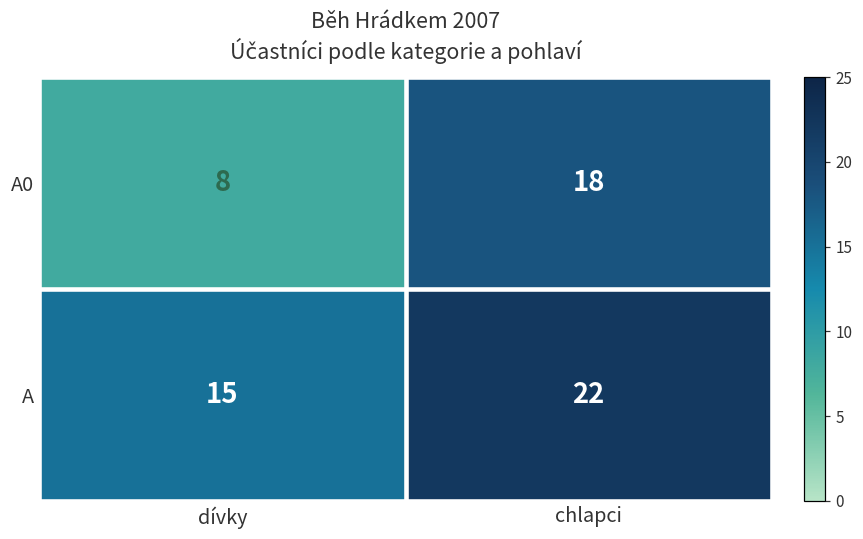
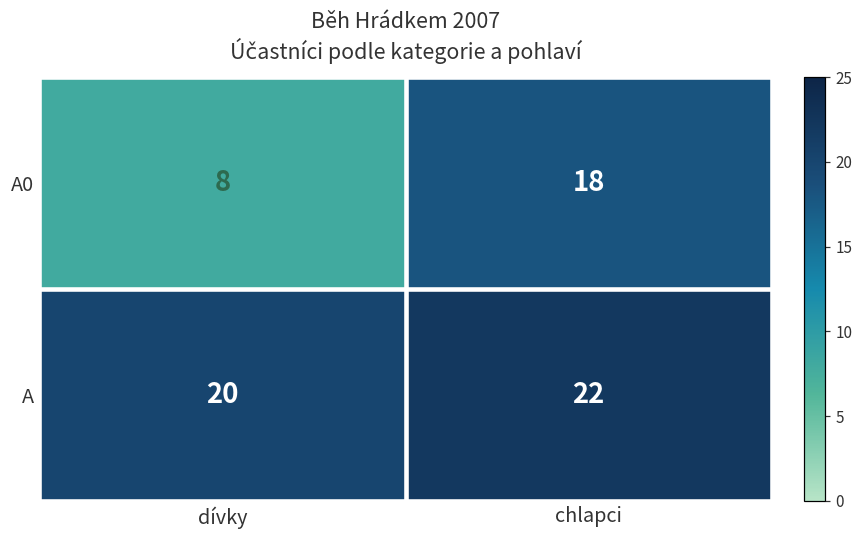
A, dívky: 15 -> 20
